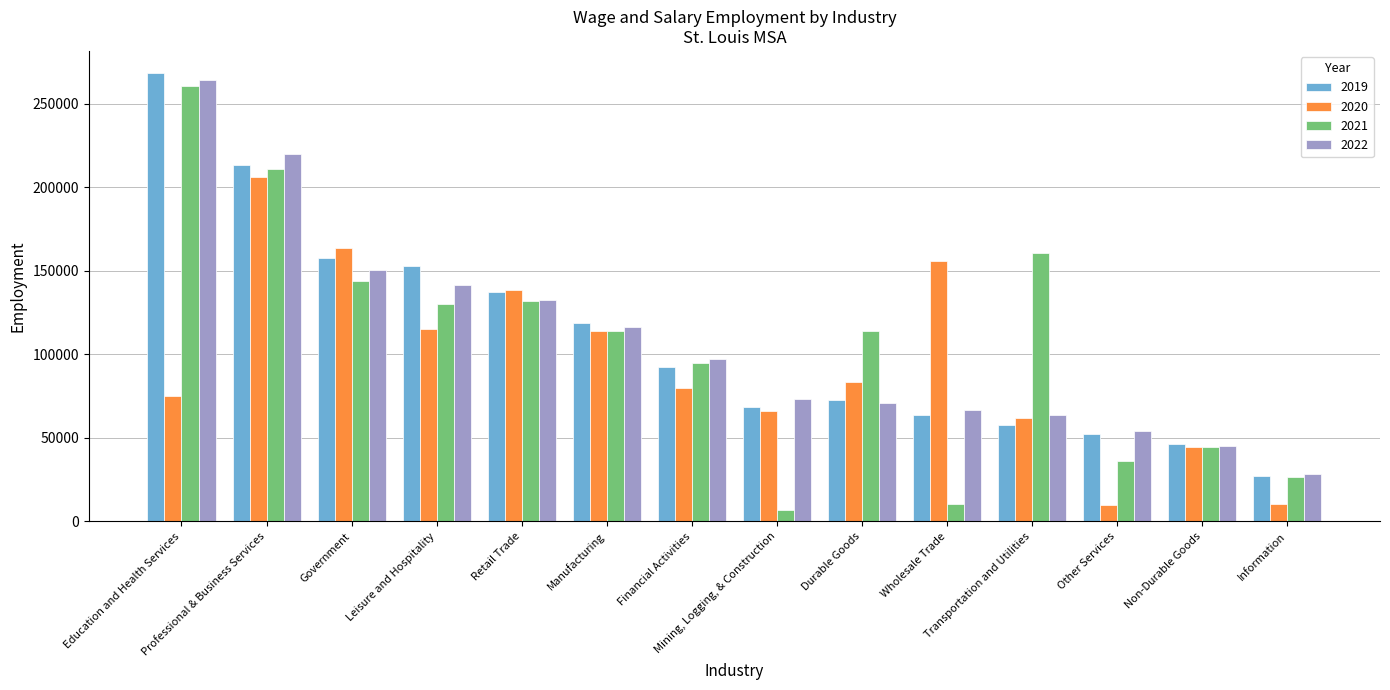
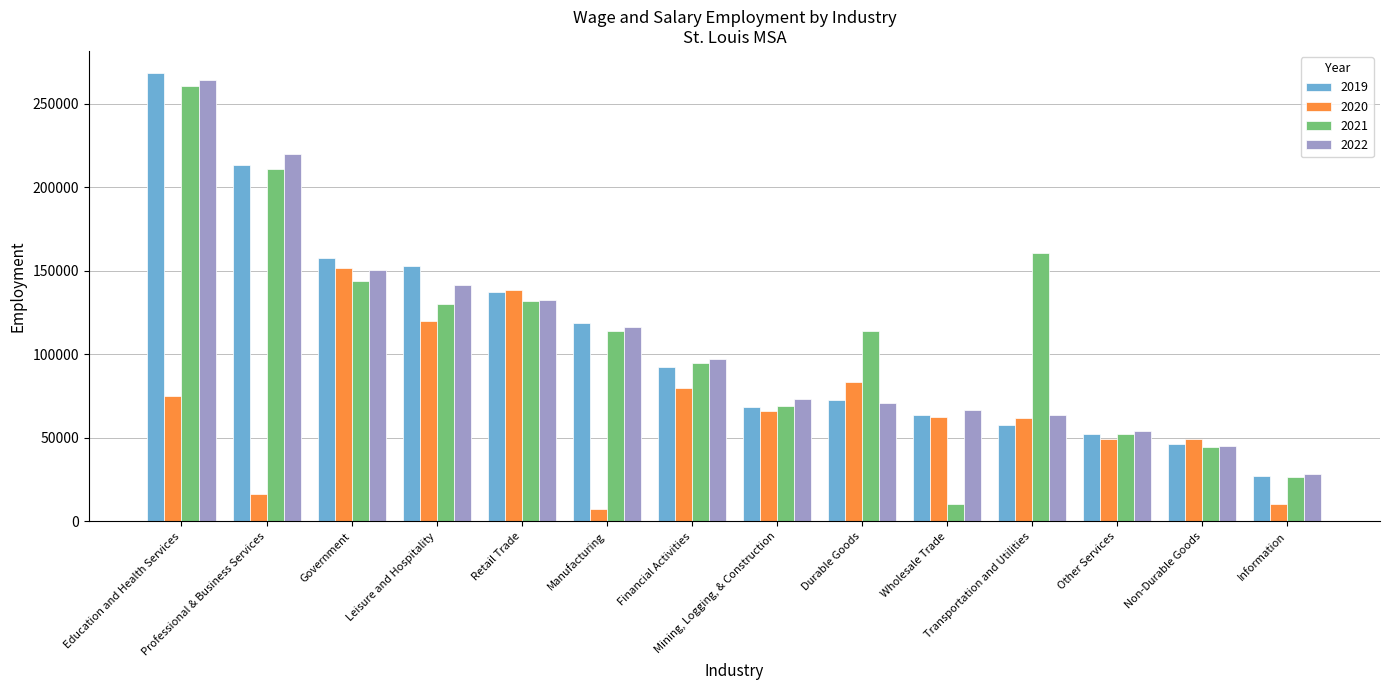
2020, Professional & Business Services: 206000 -> 16000
2020, Government: 164000 -> 152000
2020, Leisure and Hospitality: 115000 -> 120000
2020, Manufacturing: 114000 -> 8000
2021, Mining, Logging, & Construction: 7000 -> 69000
2020, Wholesale Trade: 156000 -> 63000
2020, Other Services: 10000 -> 49000
2021, Other Services: 36000 -> 52000
2020, Non-Durable Goods: 44000 -> 49000
